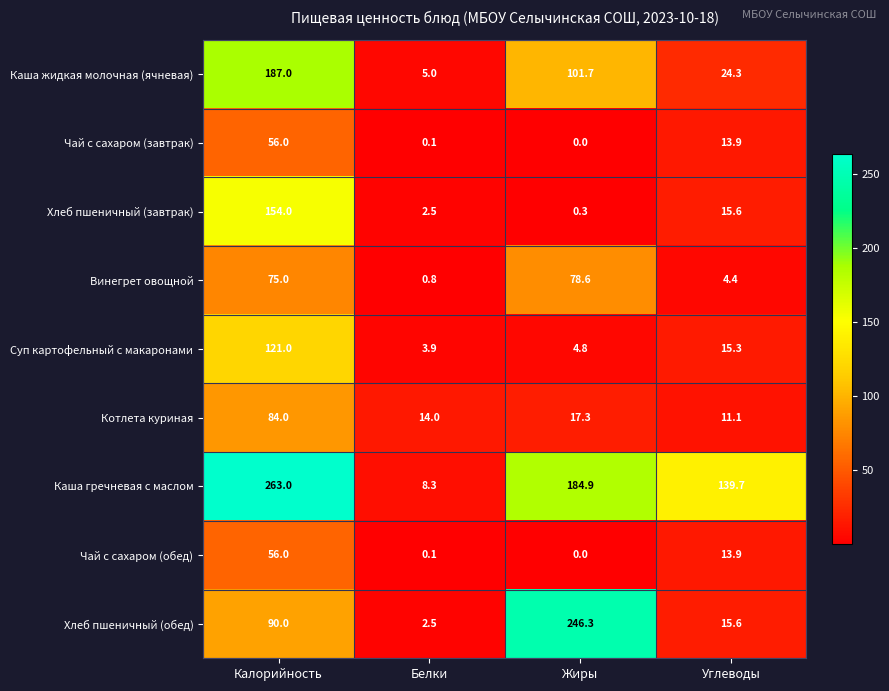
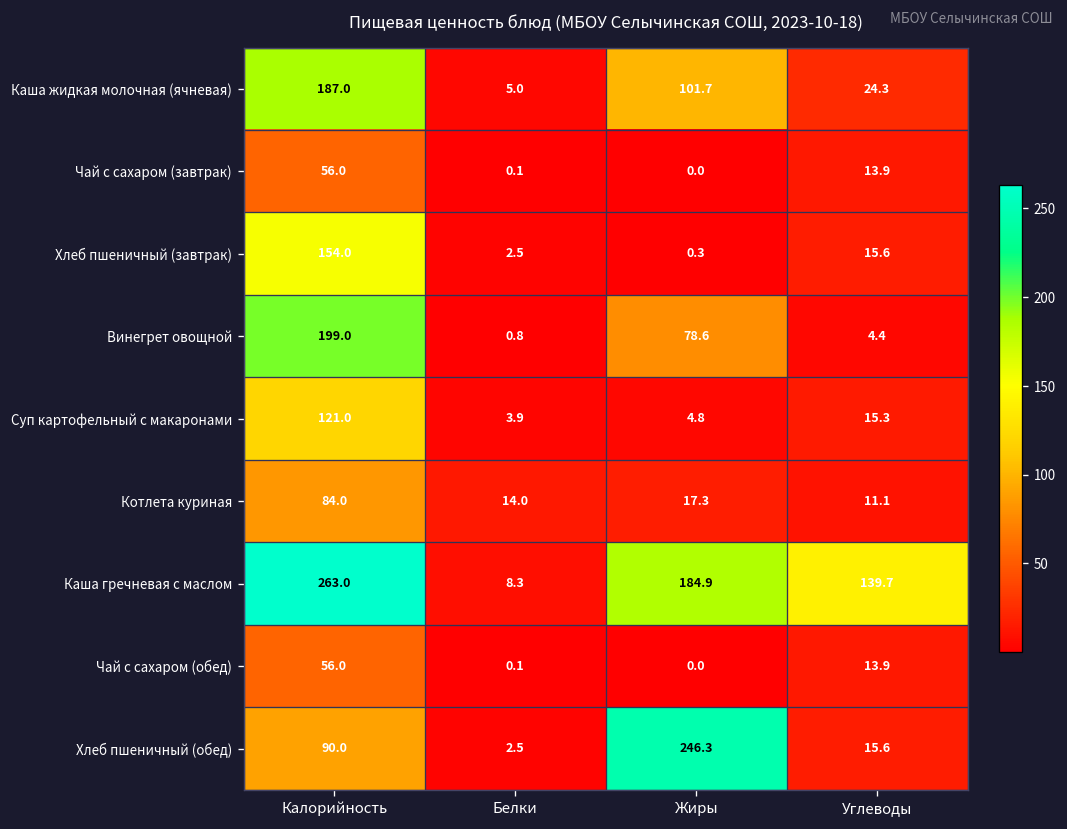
Винегрет овощной, Калорийность: 75.0 -> 199.0
